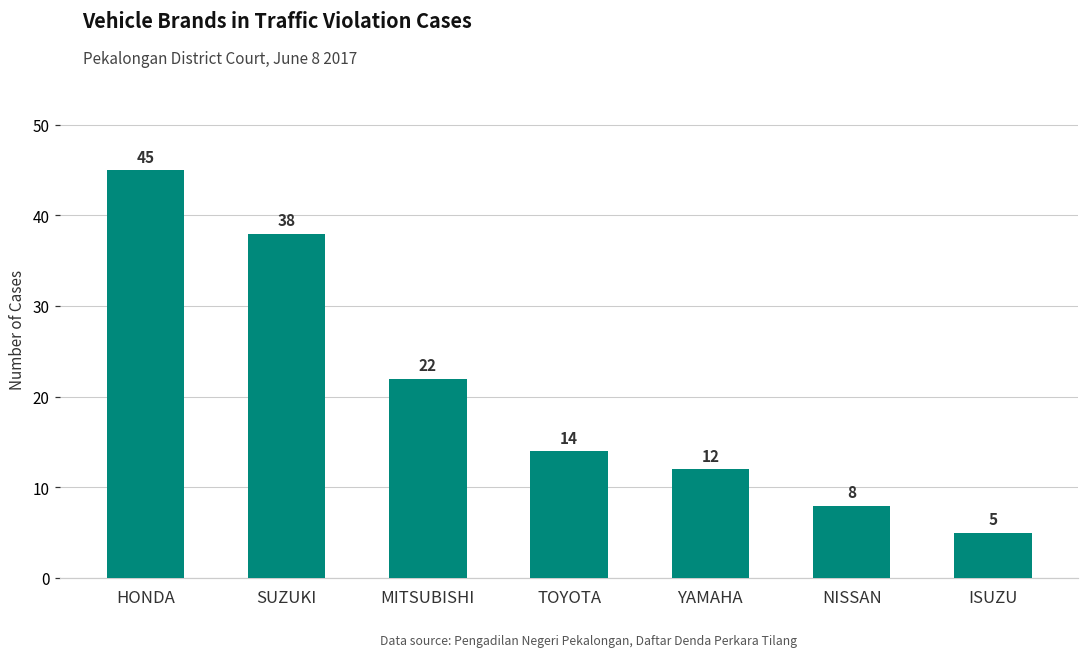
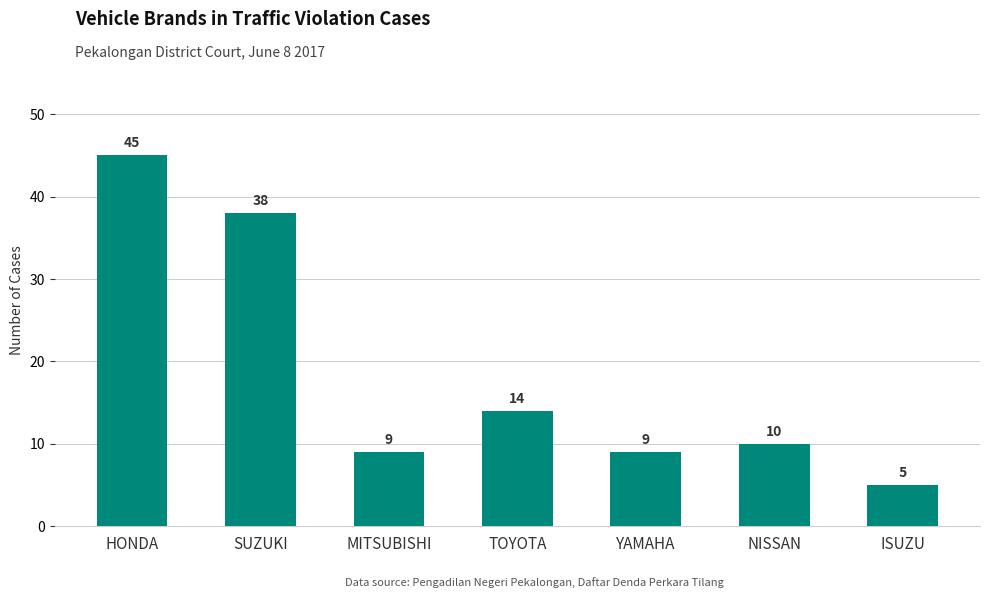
MITSUBISHI: 22 -> 9
YAMAHA: 12 -> 9
NISSAN: 8 -> 10
